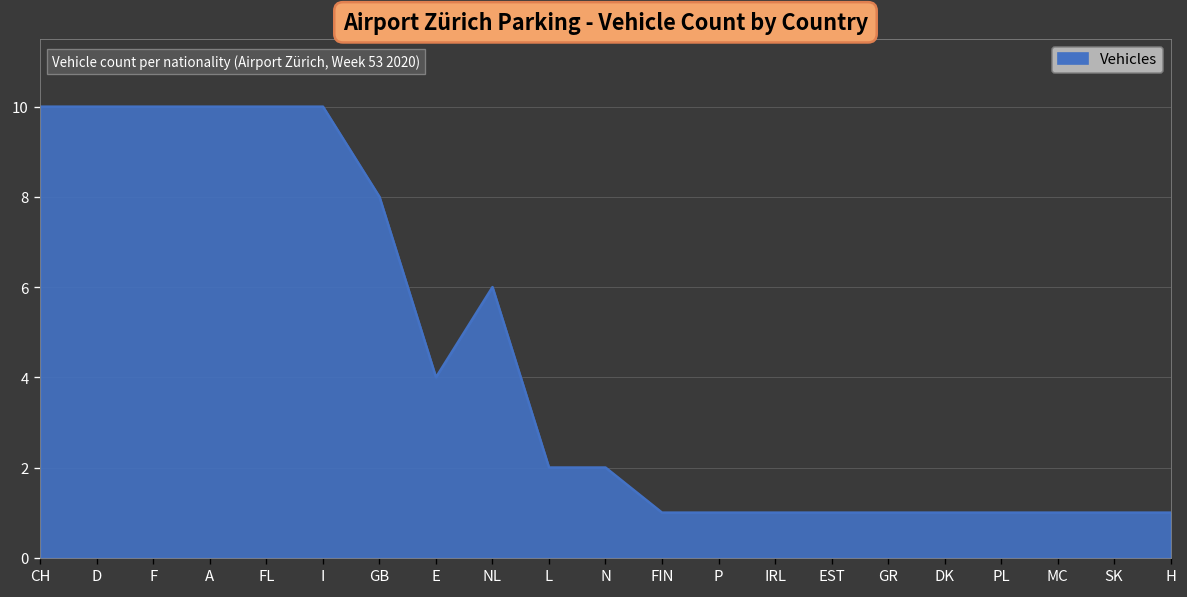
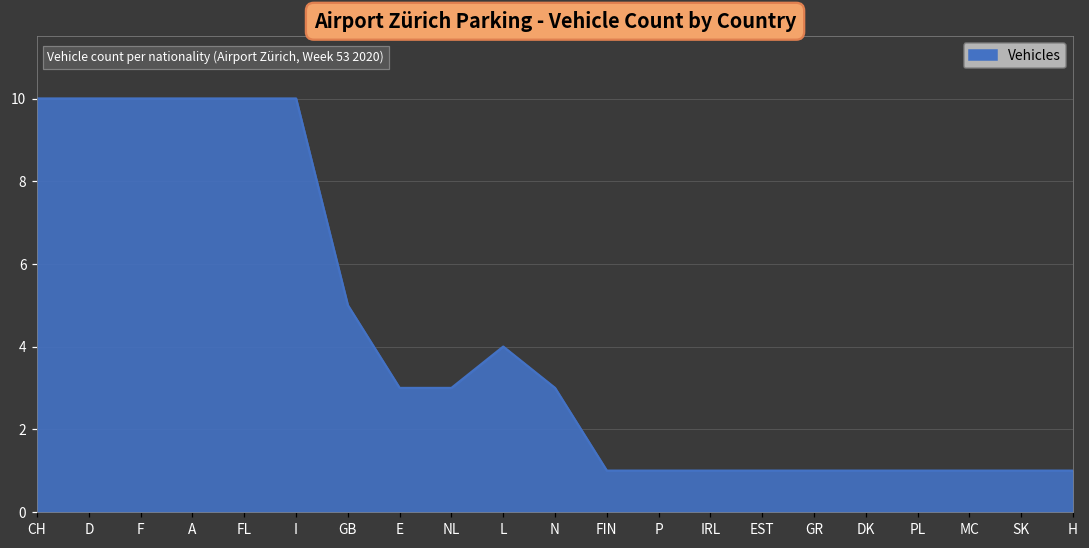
GB: 8 -> 5
E: 4 -> 3
NL: 6 -> 3
L: 2 -> 4
N: 2 -> 3
